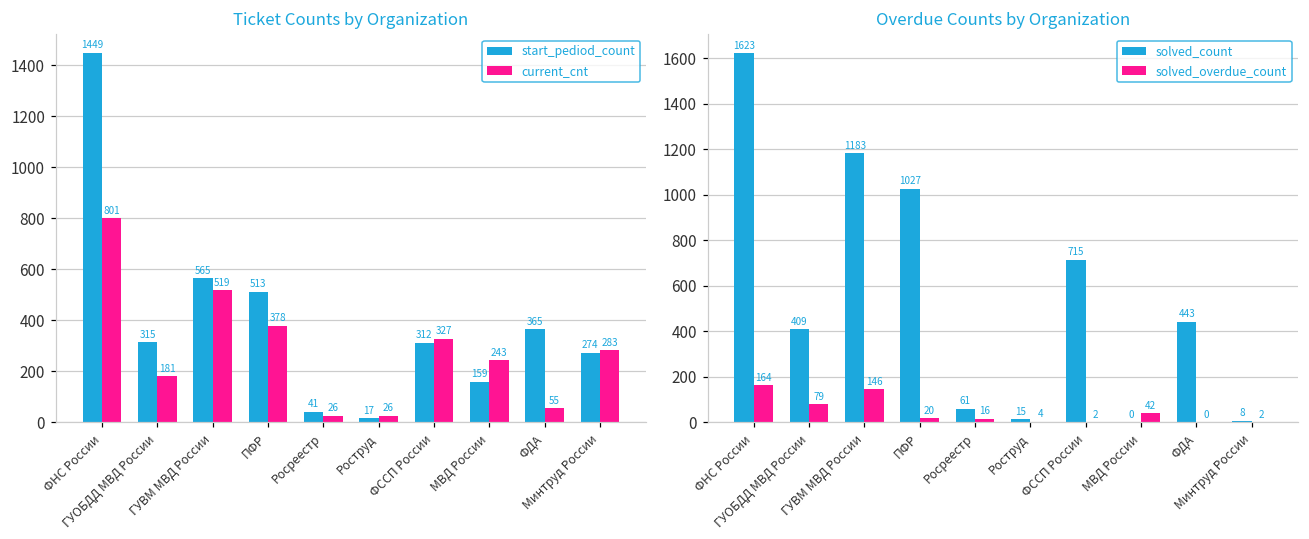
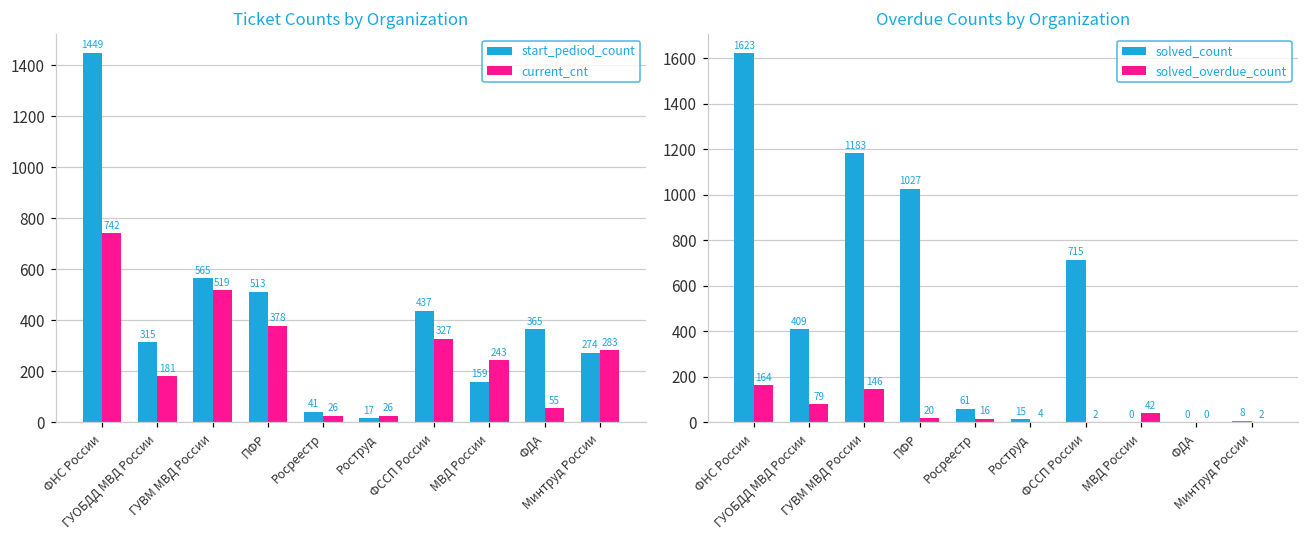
Ticket Counts by Organization, current_cnt, ФНС России: 801 -> 742
Ticket Counts by Organization, start_pediod_count, ФССП России: 312 -> 437
Overdue Counts by Organization, solved_count, ФДА: 443 -> 0
